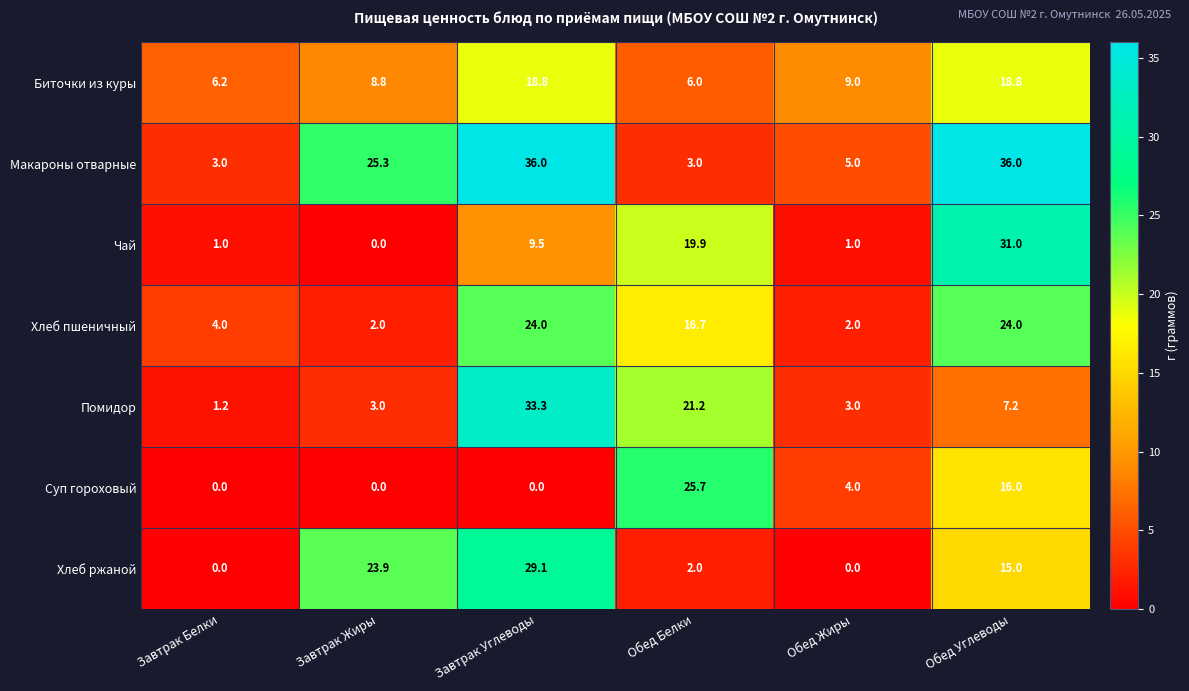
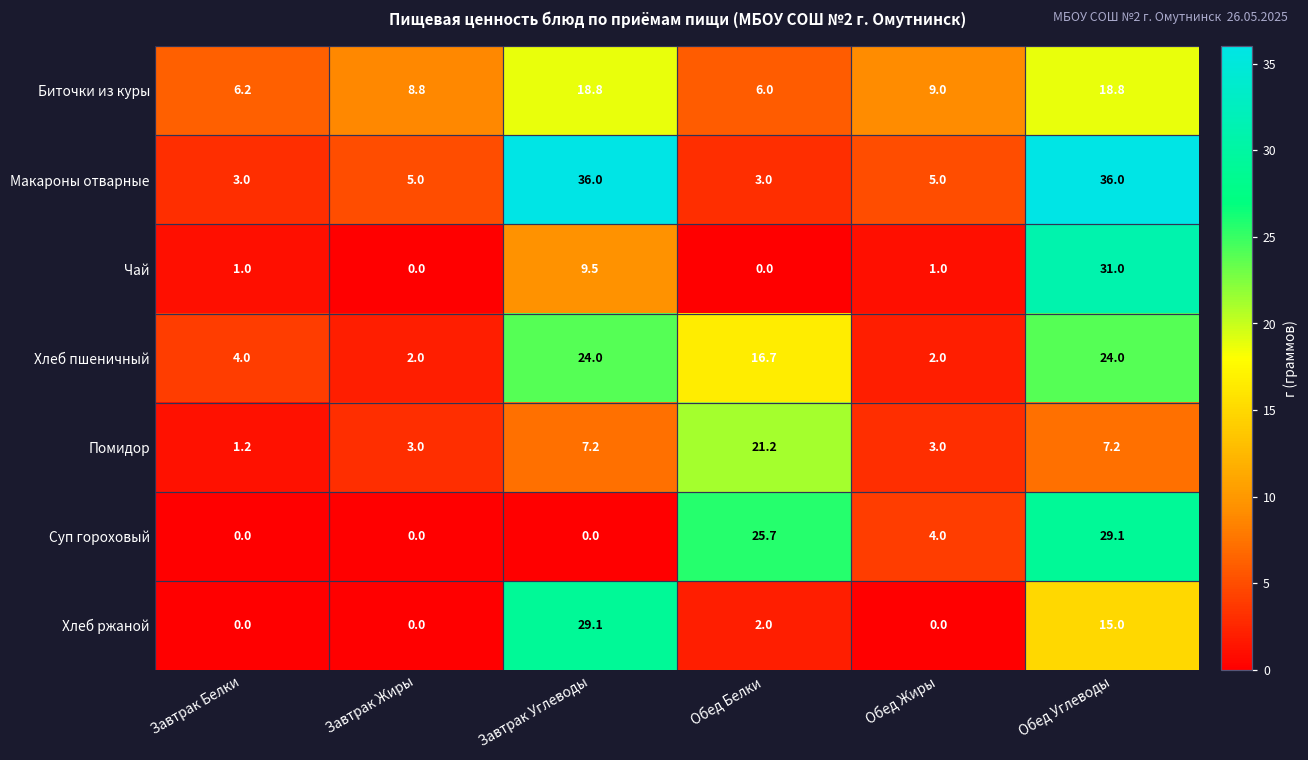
Макароны отварные, Завтрак Жиры: 25.3 -> 5.0
Чай, Обед Белки: 19.9 -> 0.0
Помидор, Завтрак Углеводы: 33.3 -> 7.2
Суп гороховый, Обед Углеводы: 16.0 -> 29.1
Хлеб ржаной, Завтрак Жиры: 23.9 -> 0.0
